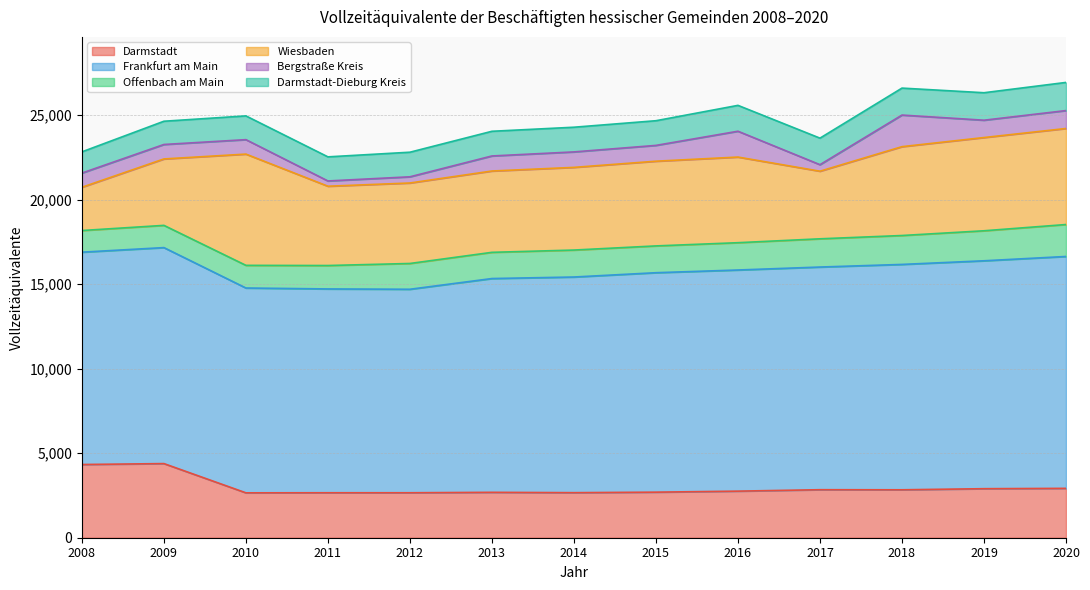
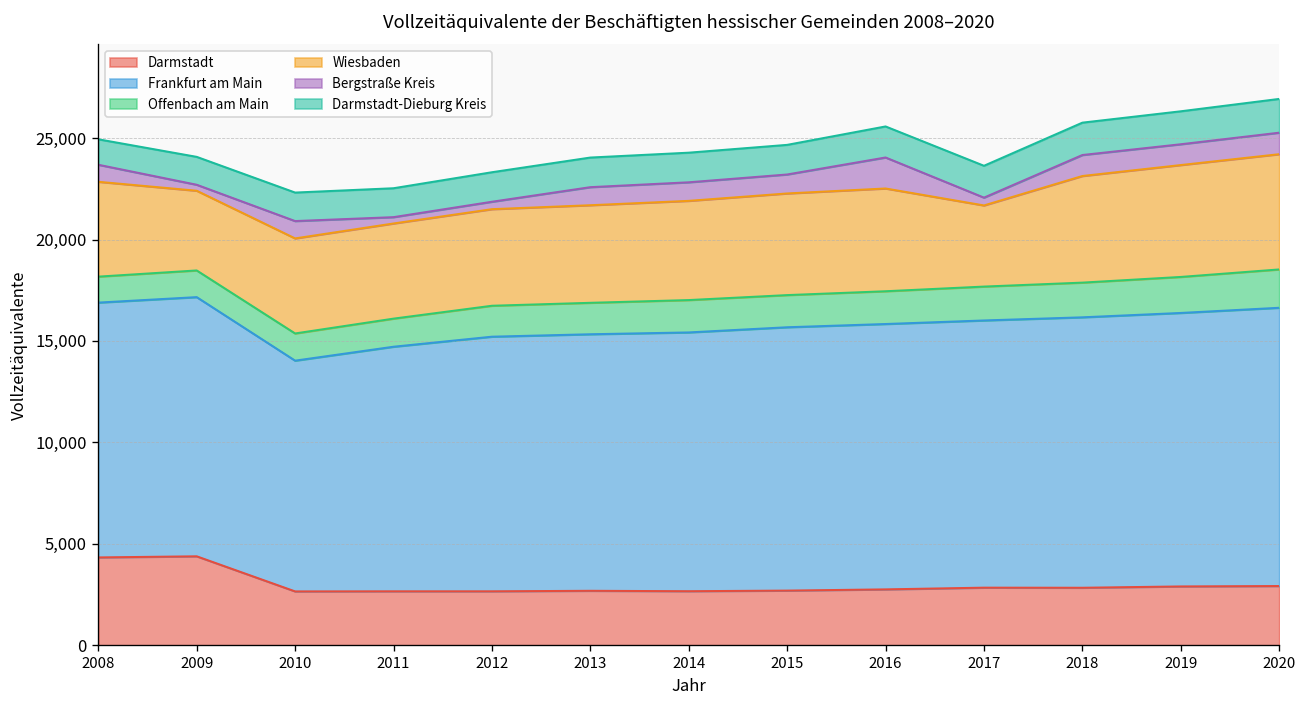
Wiesbaden, 2008: 2,600 -> 4,700
Bergstraße Kreis, 2009: 900 -> 300
Frankfurt am Main, 2010: 12,100 -> 11,400
Wiesbaden, 2010: 6,600 -> 4,700
Frankfurt am Main, 2012: 12,000 -> 12,600
Bergstraße Kreis, 2018: 1,900 -> 1,000
